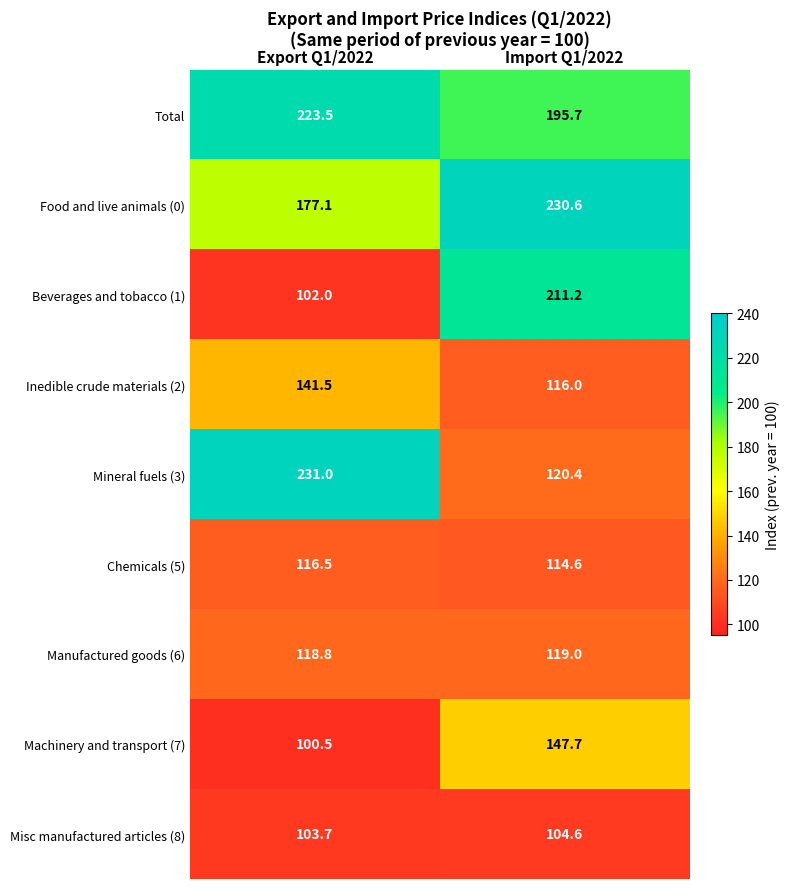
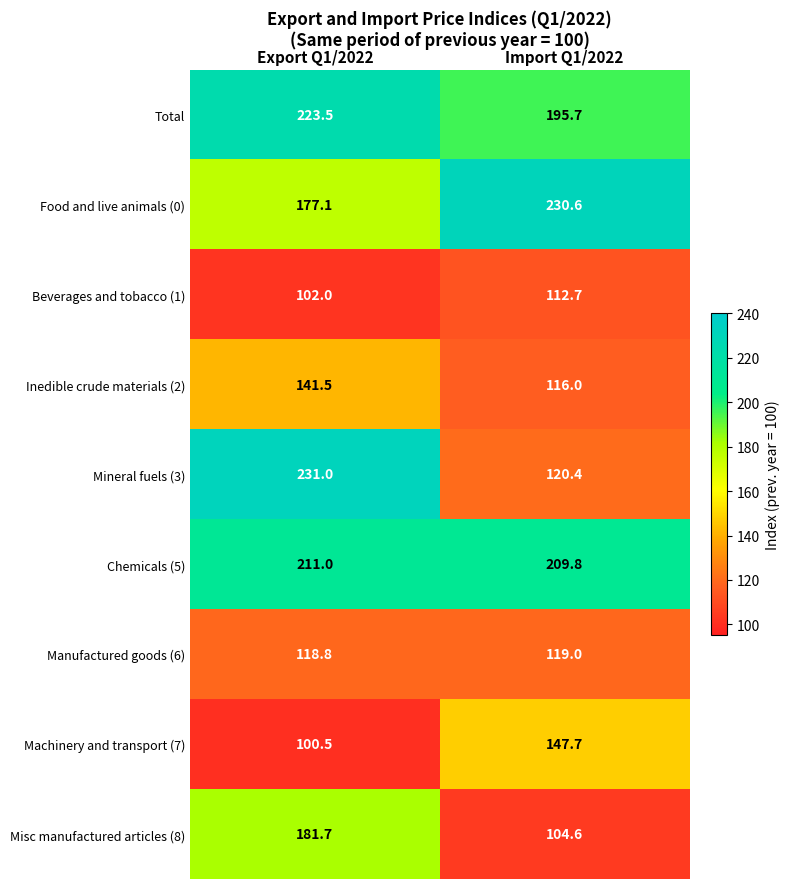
Beverages and tobacco (1), Import Q1/2022: 211.2 -> 112.7
Chemicals (5), Export Q1/2022: 116.5 -> 211.0
Chemicals (5), Import Q1/2022: 114.6 -> 209.8
Misc manufactured articles (8), Export Q1/2022: 103.7 -> 181.7
